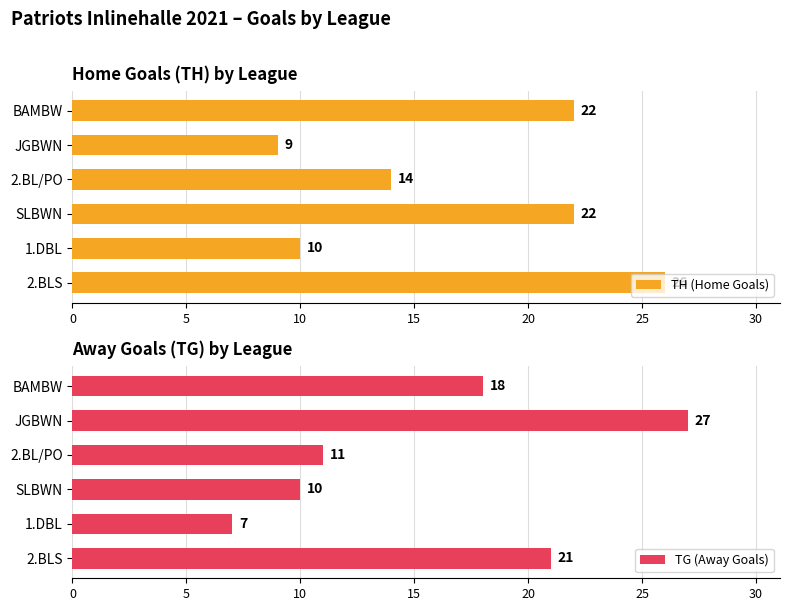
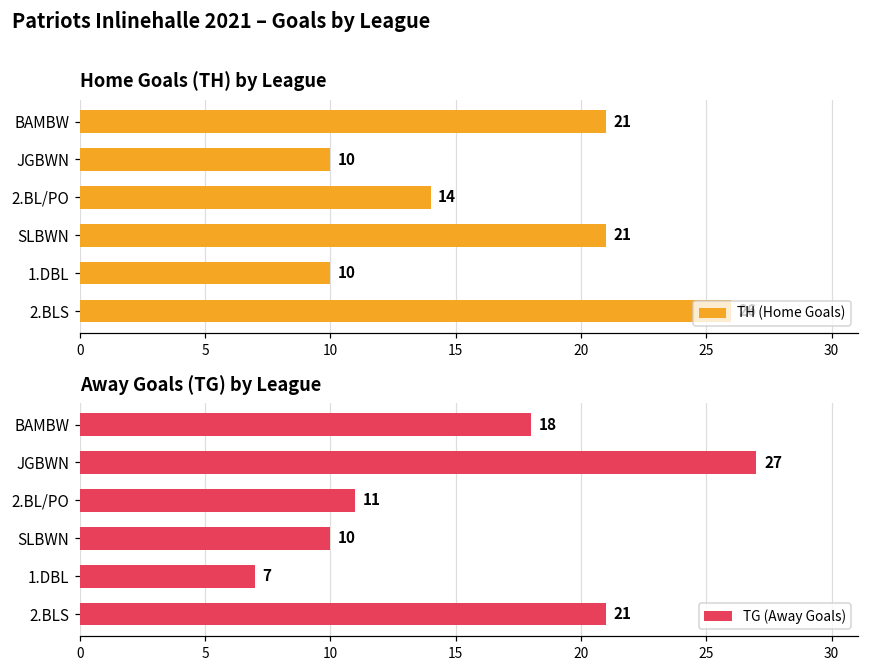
Home Goals (TH) by League, BAMBW: 22 -> 21
Home Goals (TH) by League, JGBWN: 9 -> 10
Home Goals (TH) by League, SLBWN: 22 -> 21
